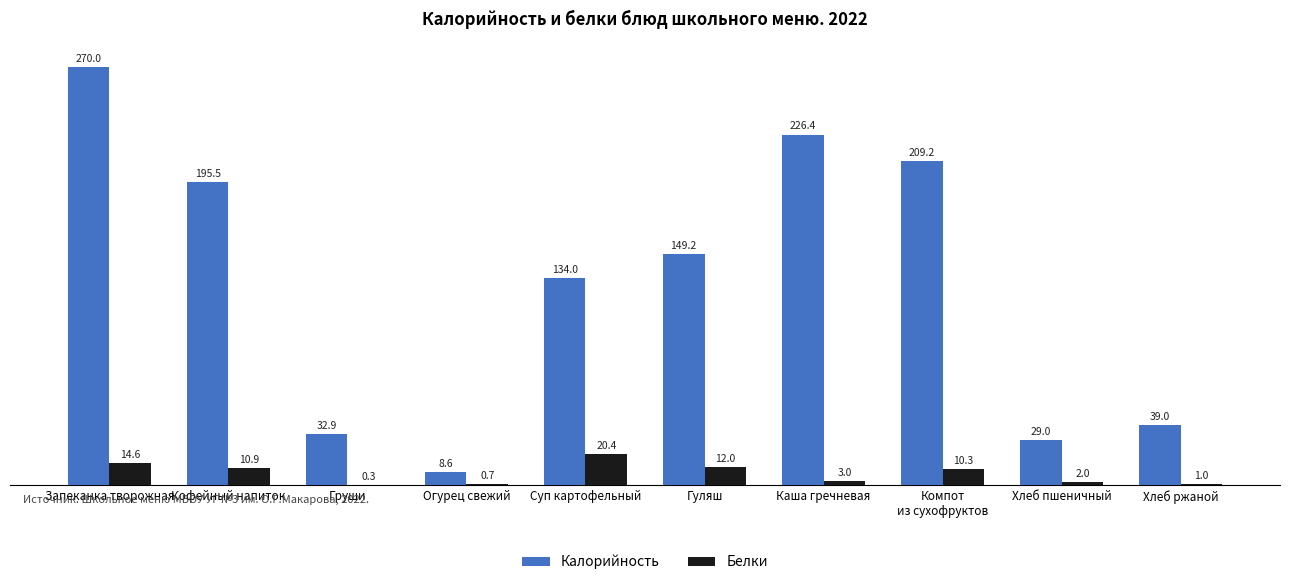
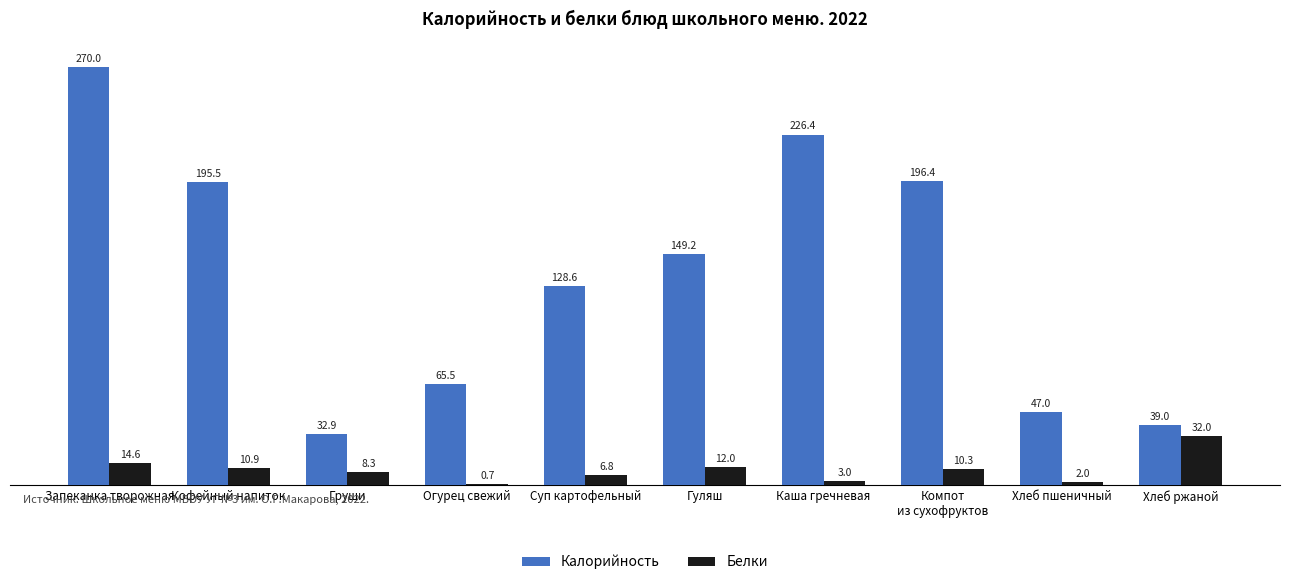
Белки, Груши: 0.3 -> 8.3
Калорийность, Огурец свежий: 8.6 -> 65.5
Калорийность, Суп картофельный: 134.0 -> 128.6
Белки, Суп картофельный: 20.4 -> 6.8
Калорийность, Компот из сухофруктов: 209.2 -> 196.4
Калорийность, Хлеб пшеничный: 29.0 -> 47.0
Белки, Хлеб ржаной: 1.0 -> 32.0
